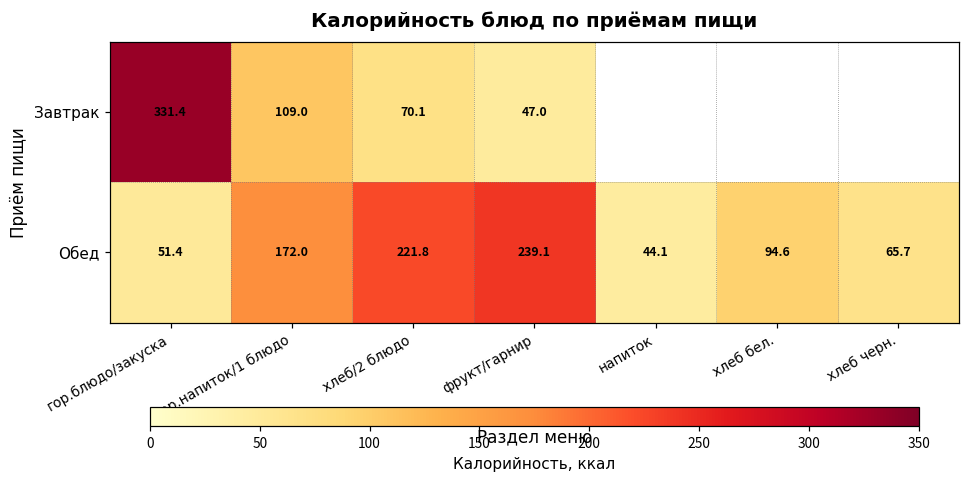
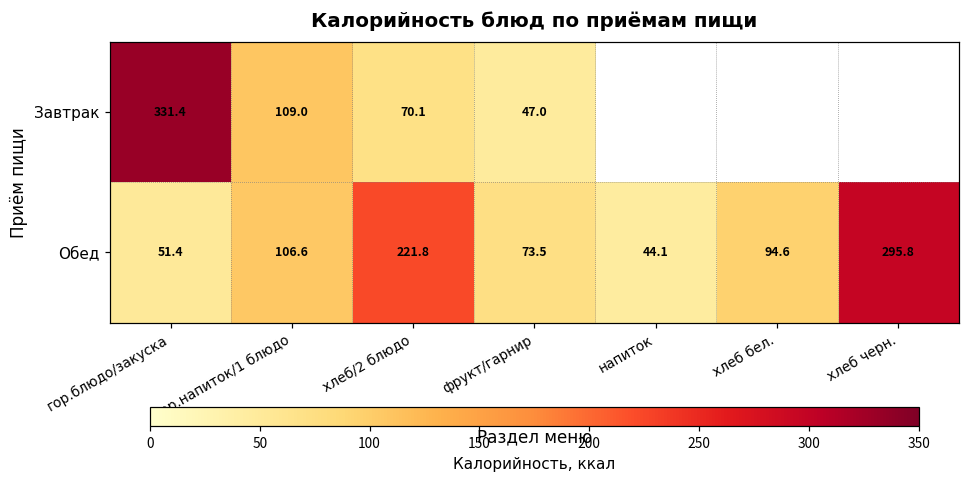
Обед, гор.напиток/1 блюдо: 172.0 -> 106.6
Обед, фрукт/гарнир: 239.1 -> 73.5
Обед, хлеб черн.: 65.7 -> 295.8
